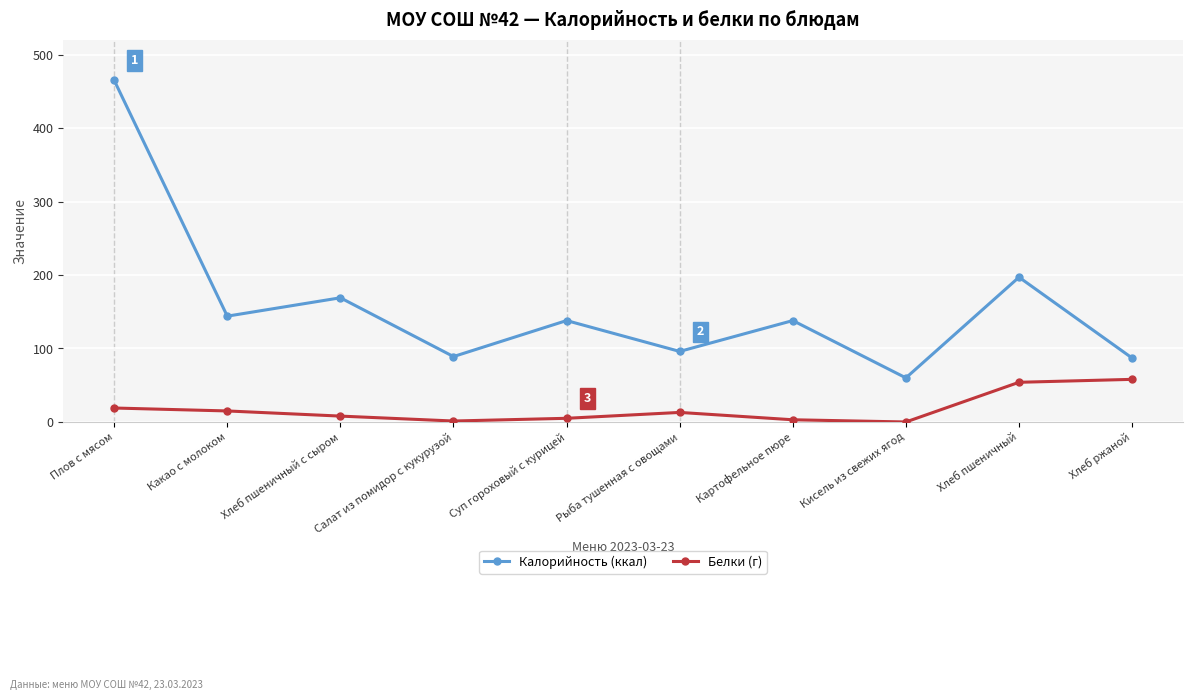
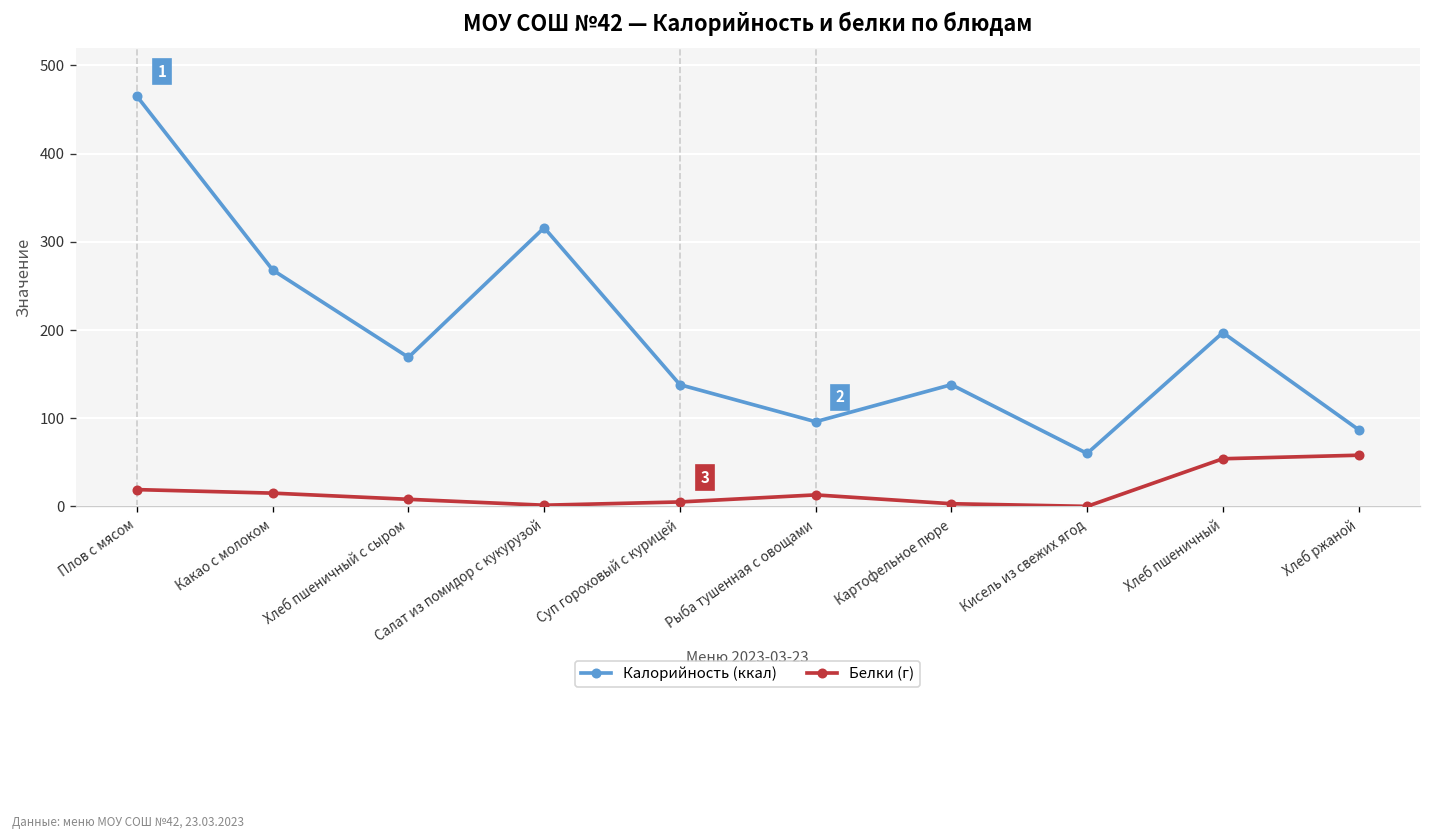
Калорийность (ккал), Какао с молоком: 140 -> 270
Калорийность (ккал), Салат из помидор с кукурузой: 90 -> 320
